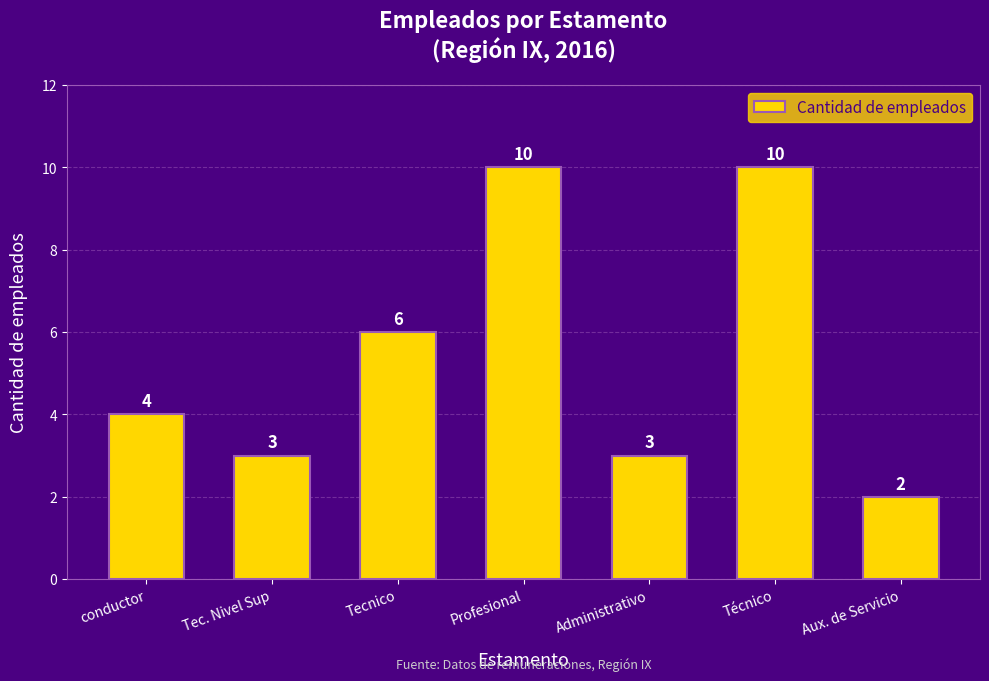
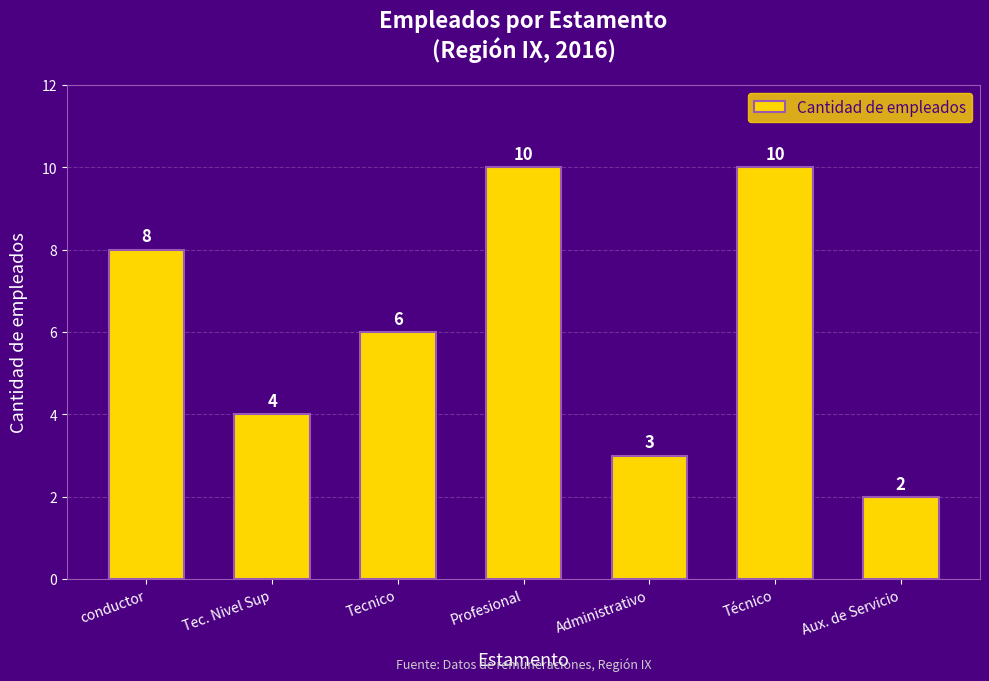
conductor: 4 -> 8
Tec. Nivel Sup: 3 -> 4
